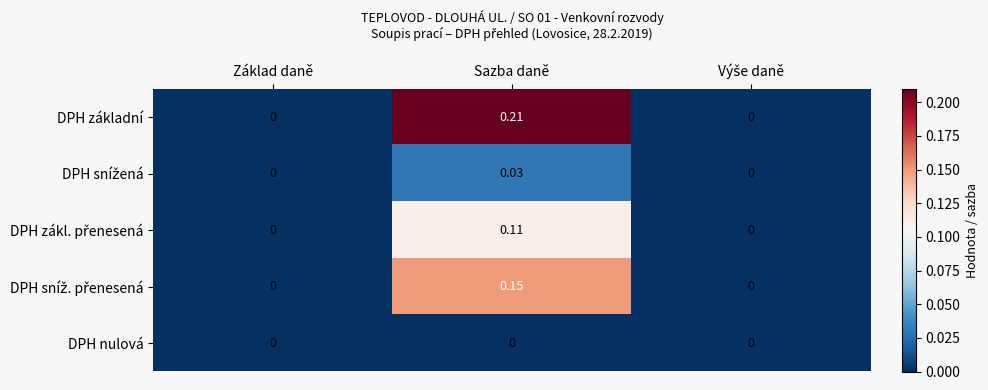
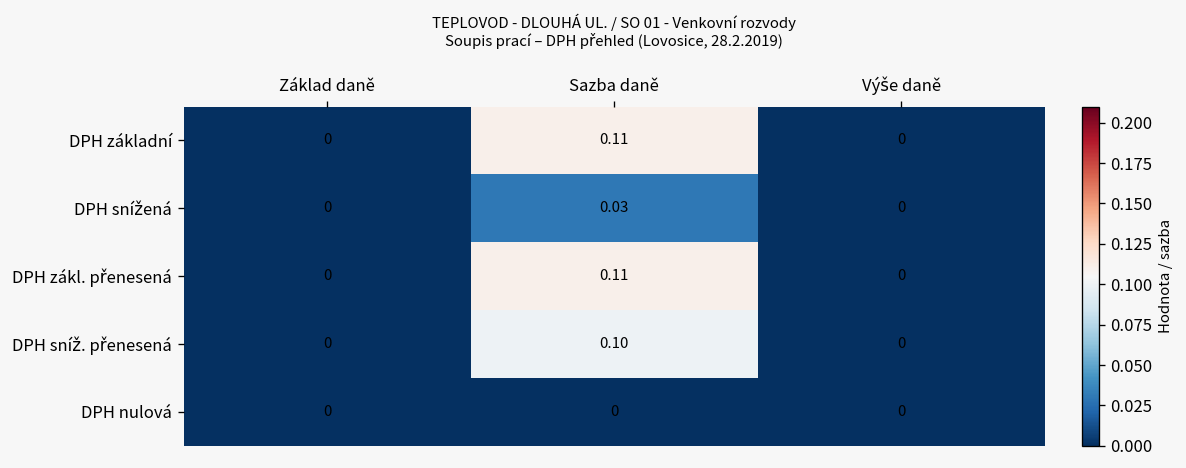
DPH základní, Sazba daně: 0.21 -> 0.11
DPH sníž. přenesená, Sazba daně: 0.15 -> 0.10
